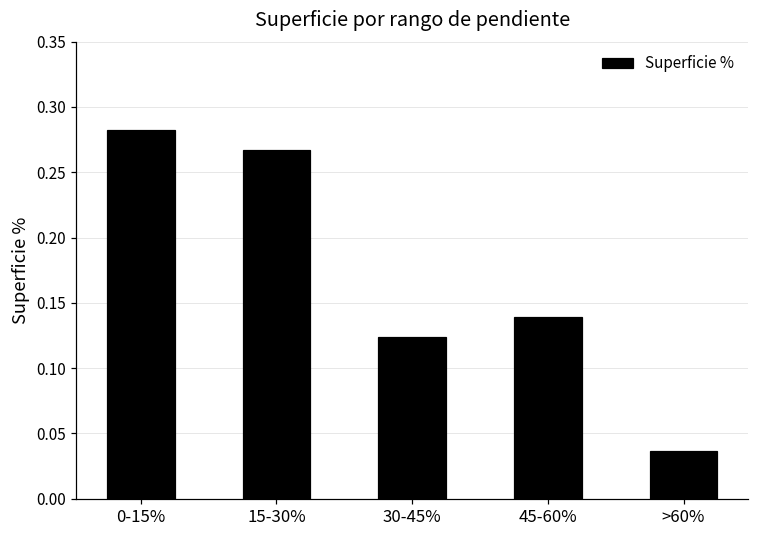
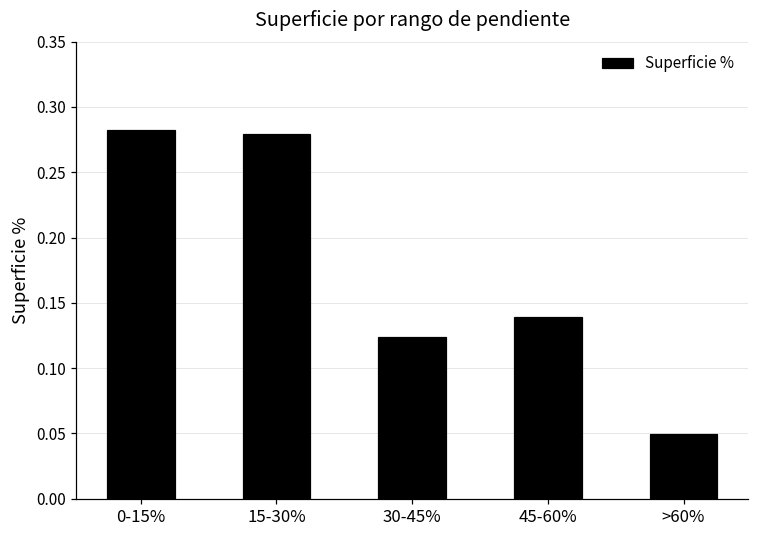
15-30%: 0.267 -> 0.279
>60%: 0.036 -> 0.050
